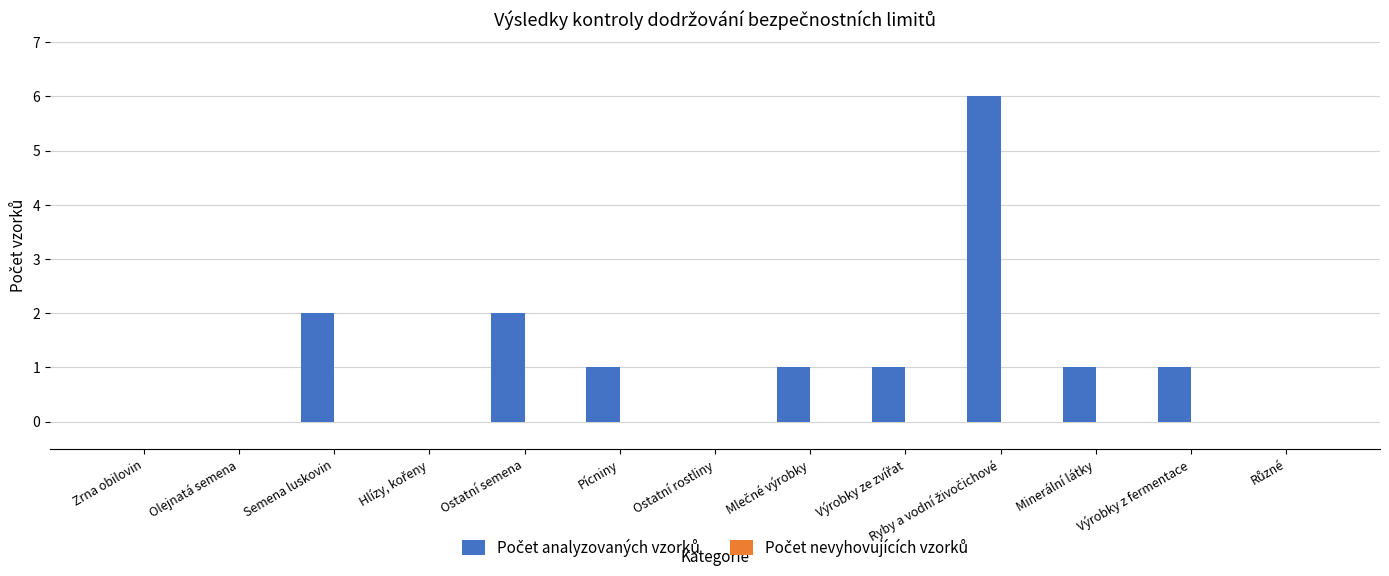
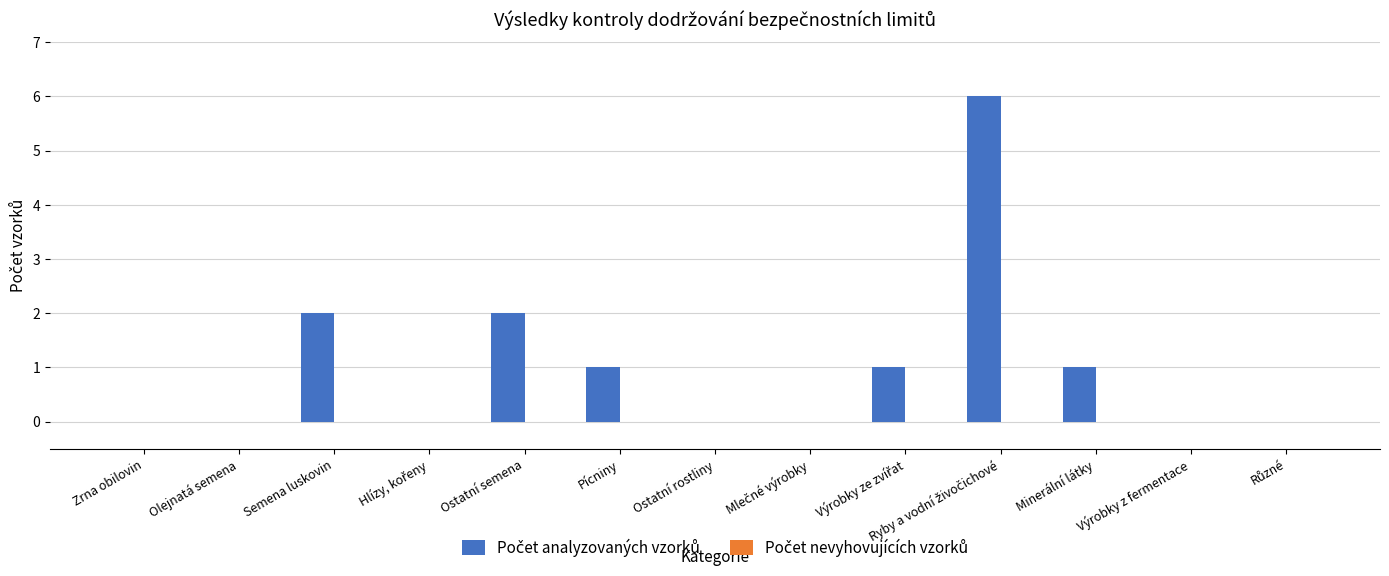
Počet analyzovaných vzorků, Mlečné výrobky: 1 -> 0
Počet analyzovaných vzorků, Výrobky z fermentace: 1 -> 0
